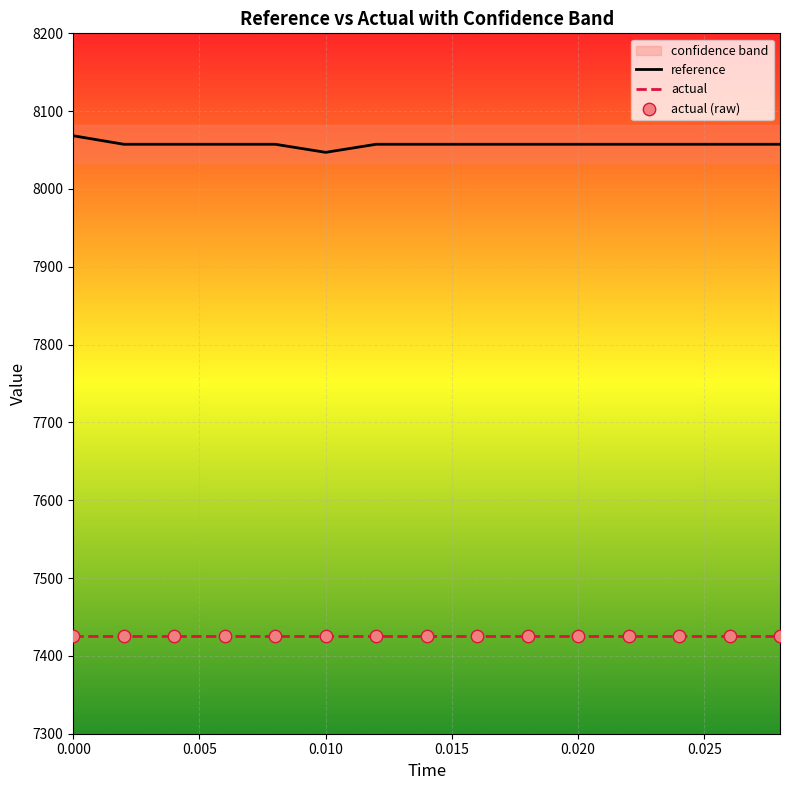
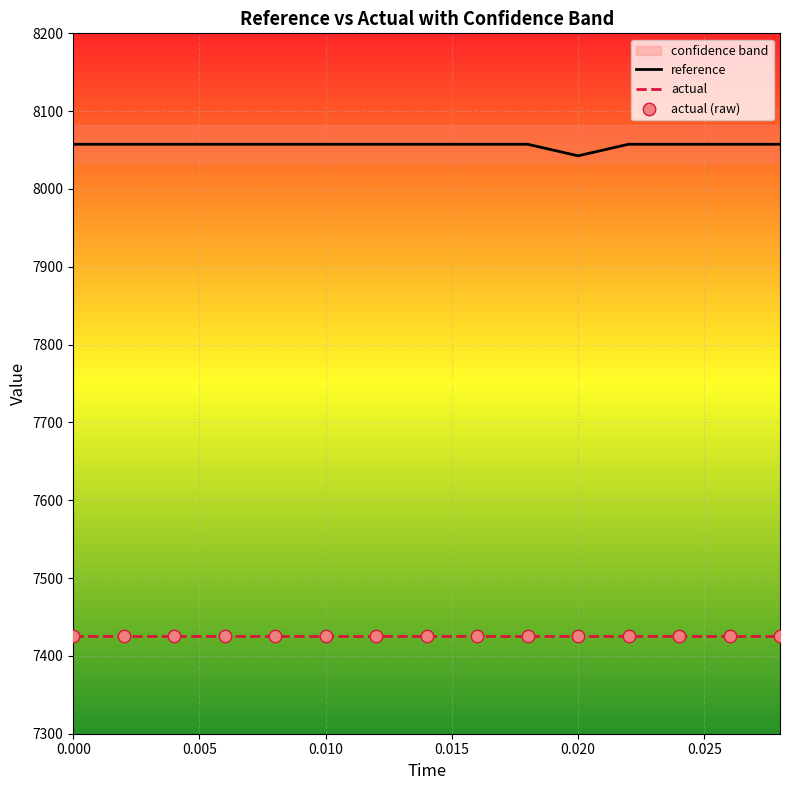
reference, 0.000: 8070 -> 8060
reference, 0.010: 8050 -> 8060
reference, 0.020: 8060 -> 8040
